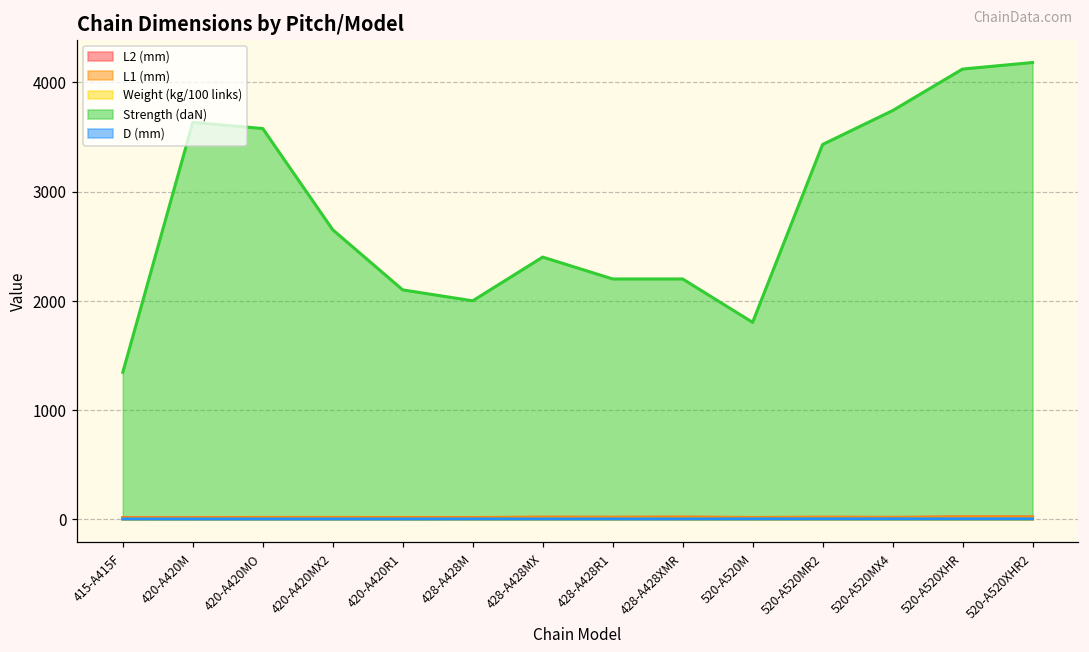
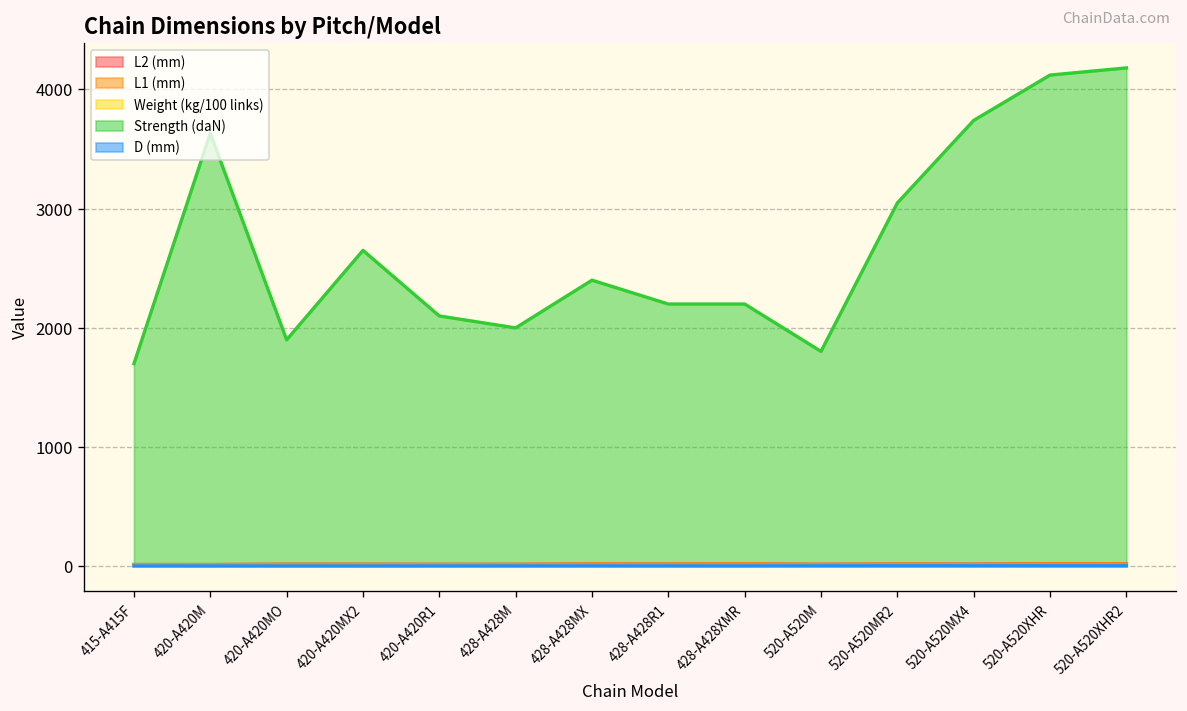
Strength (daN), 415-A415F: 1300 -> 1700
Strength (daN), 420-A420MO: 3600 -> 1900
Strength (daN), 520-A520MR2: 3400 -> 3000
